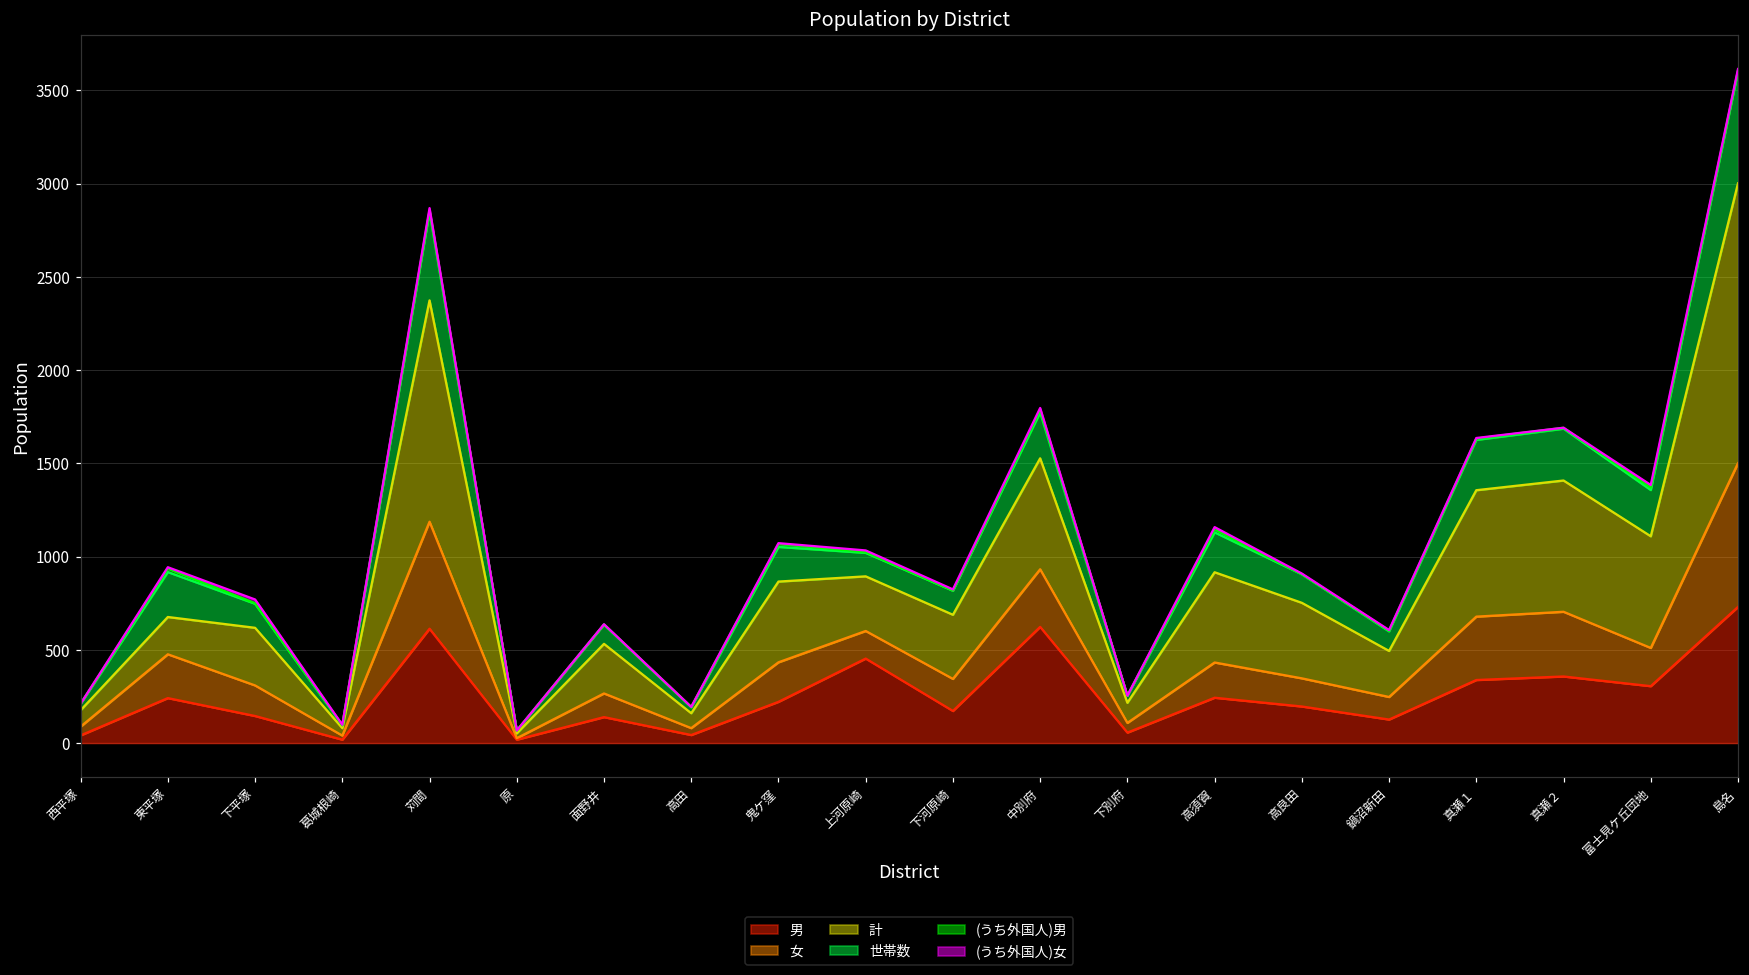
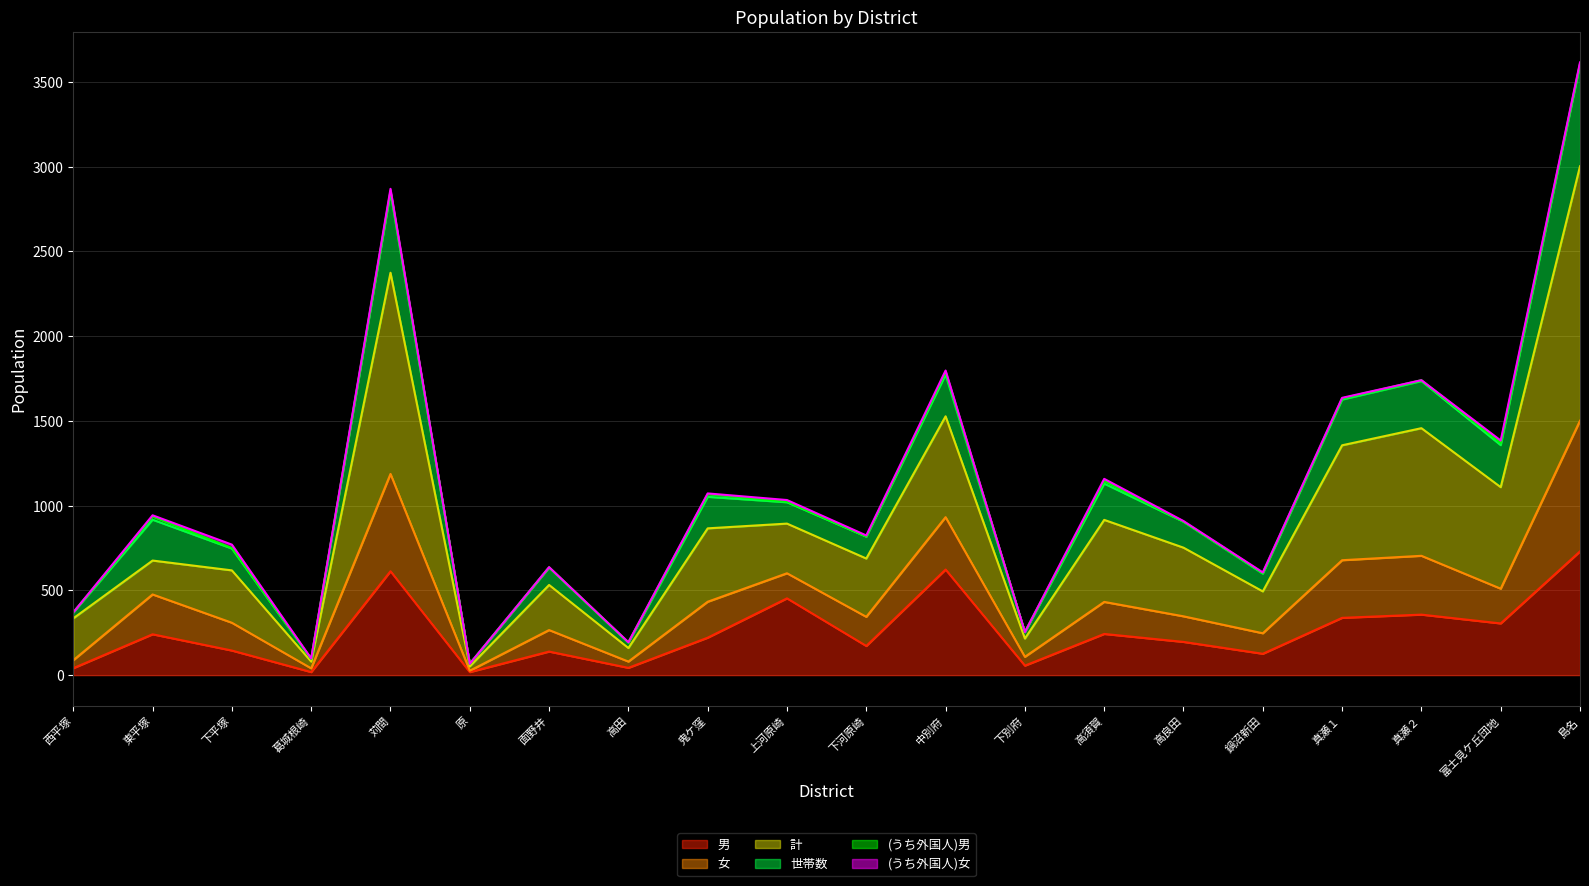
計, 西平塚: 90 -> 250
計, 真瀬２: 700 -> 750
